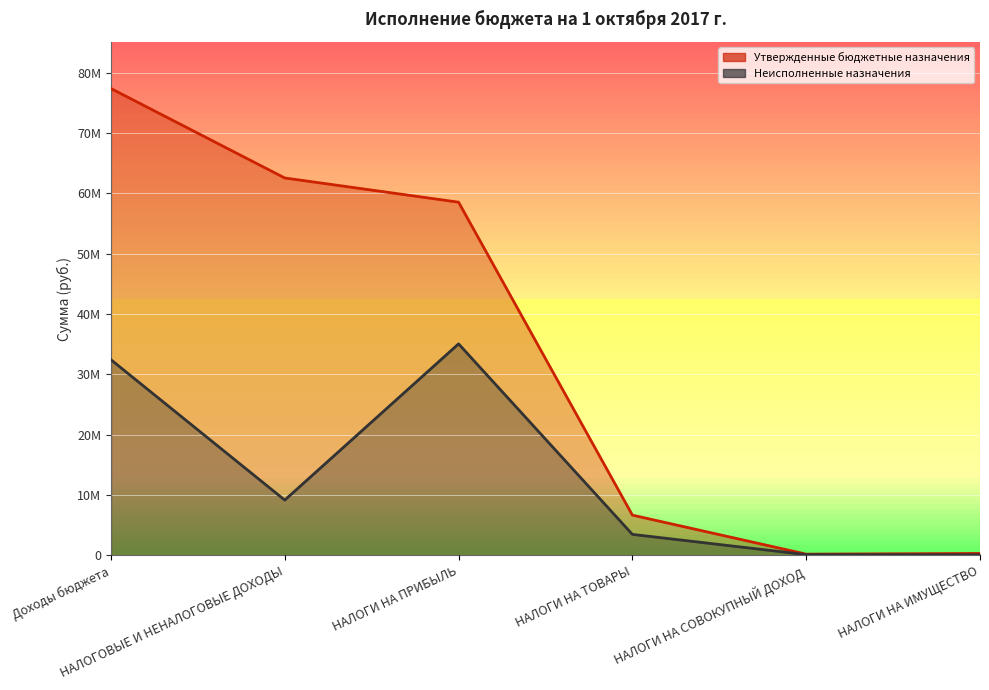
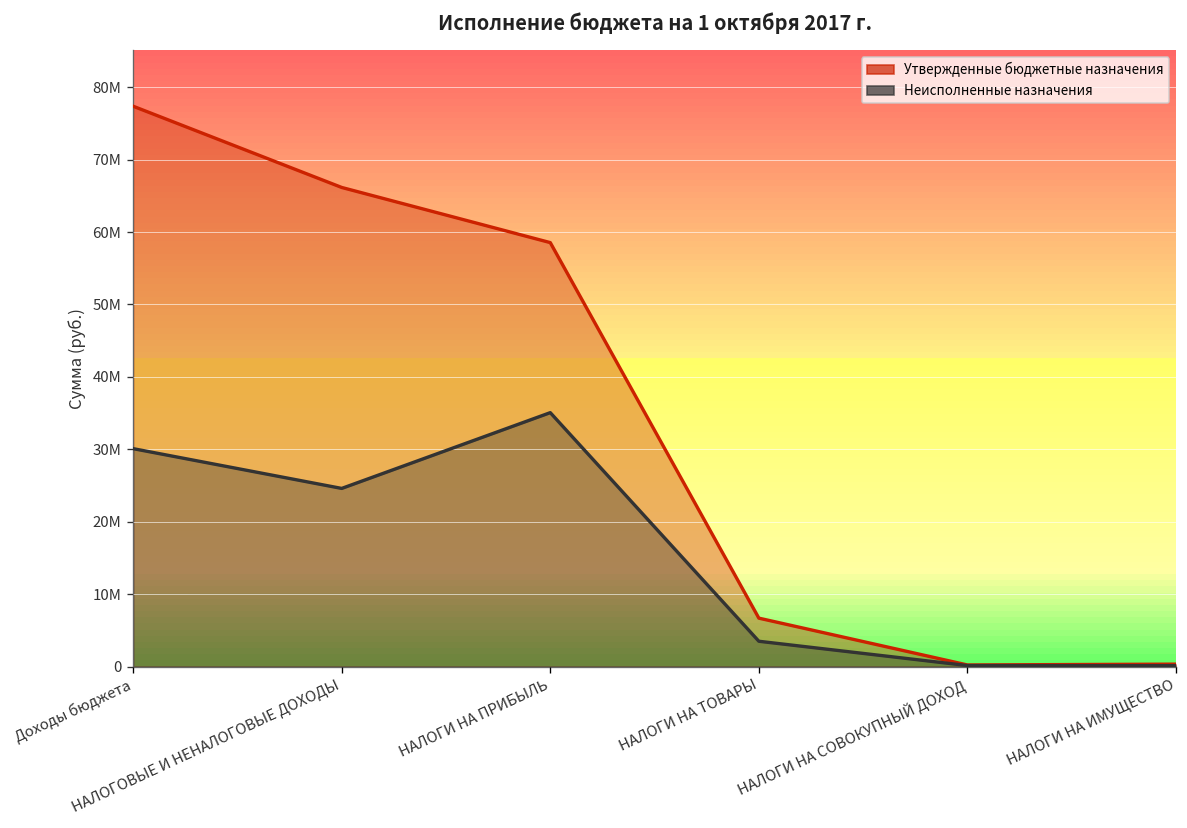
Неисполненные назначения, Доходы бюджета: 32М -> 30М
Утвержденные бюджетные назначения, НАЛОГОВЫЕ И НЕНАЛОГОВЫЕ ДОХОДЫ: 63М -> 66М
Неисполненные назначения, НАЛОГОВЫЕ И НЕНАЛОГОВЫЕ ДОХОДЫ: 9М -> 25М
